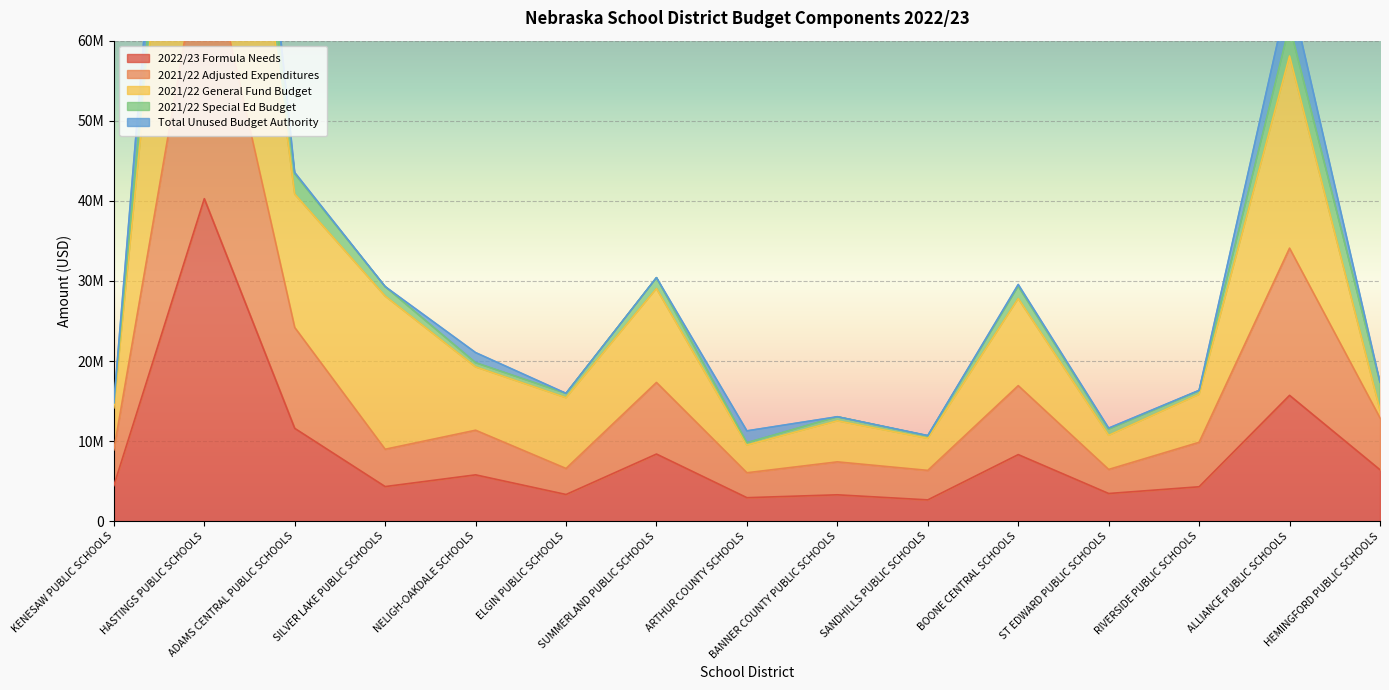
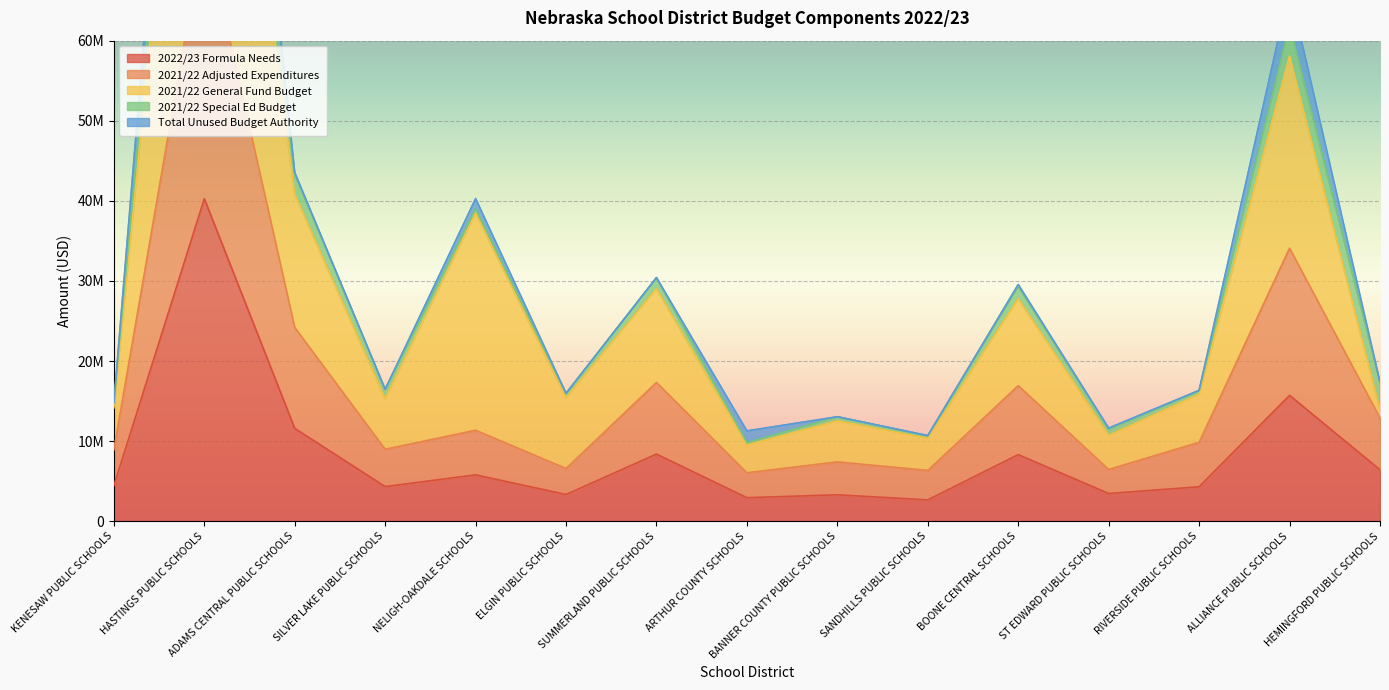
2021/22 General Fund Budget, SILVER LAKE PUBLIC SCHOOLS: 19000000 -> 6000000
2021/22 General Fund Budget, NELIGH-OAKDALE SCHOOLS: 8000000 -> 27000000
